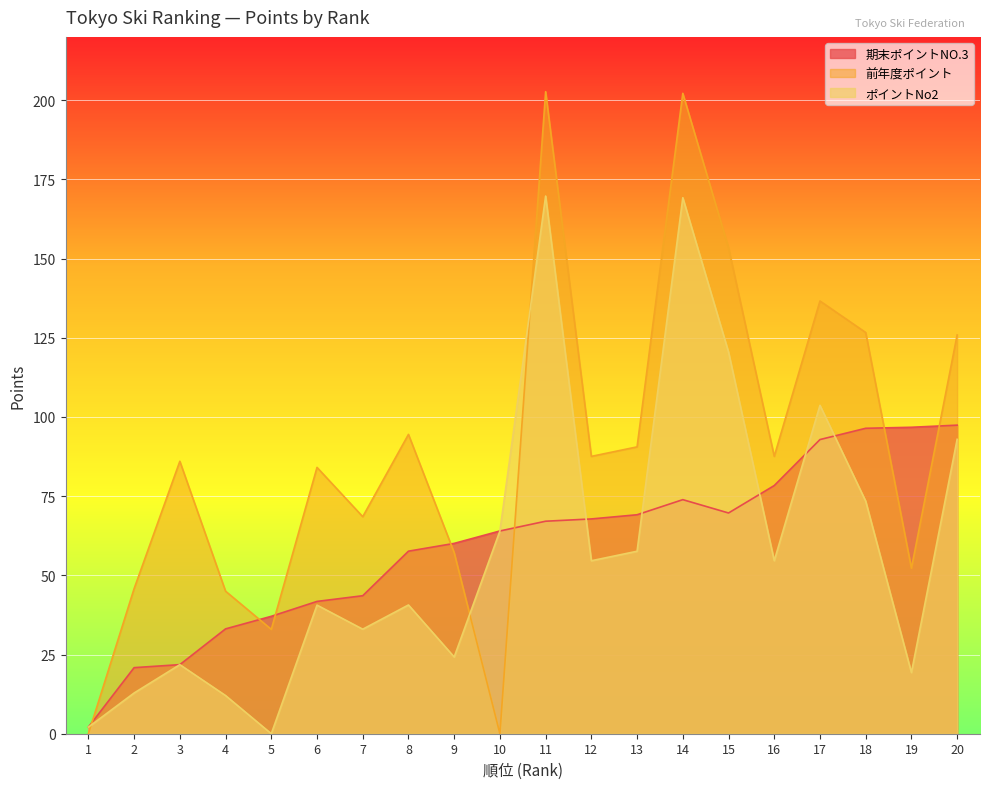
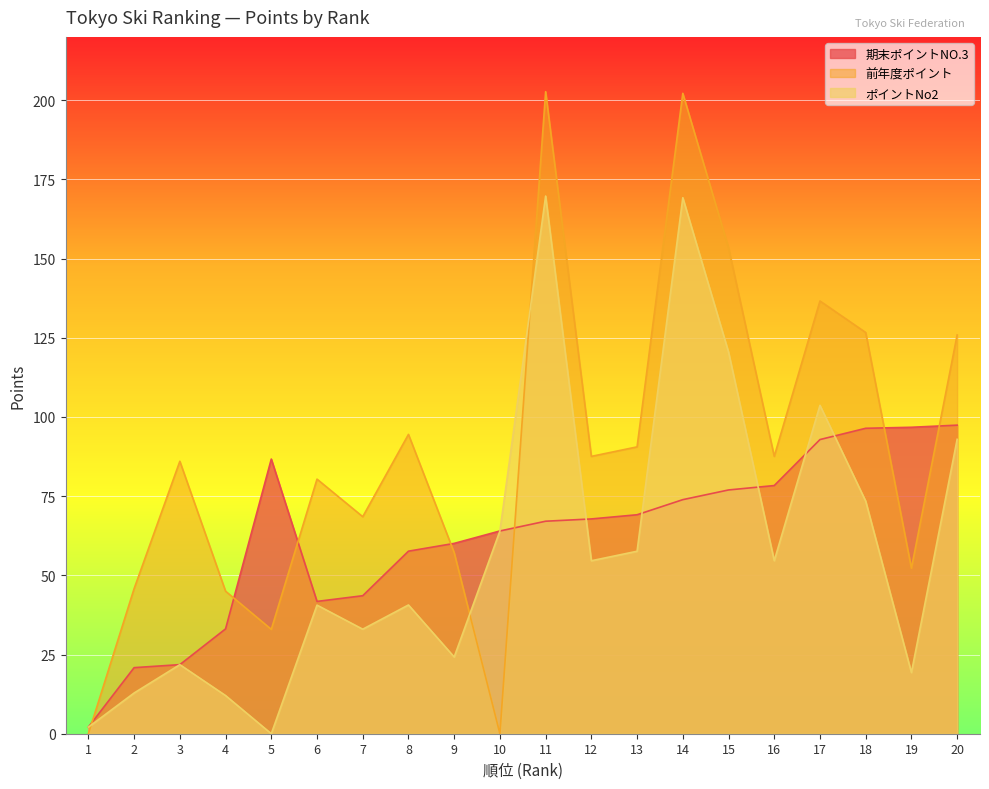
期末ポイントNO.3, 5: 37 -> 87
前年度ポイント, 6: 84 -> 80
期末ポイントNO.3, 15: 70 -> 77
